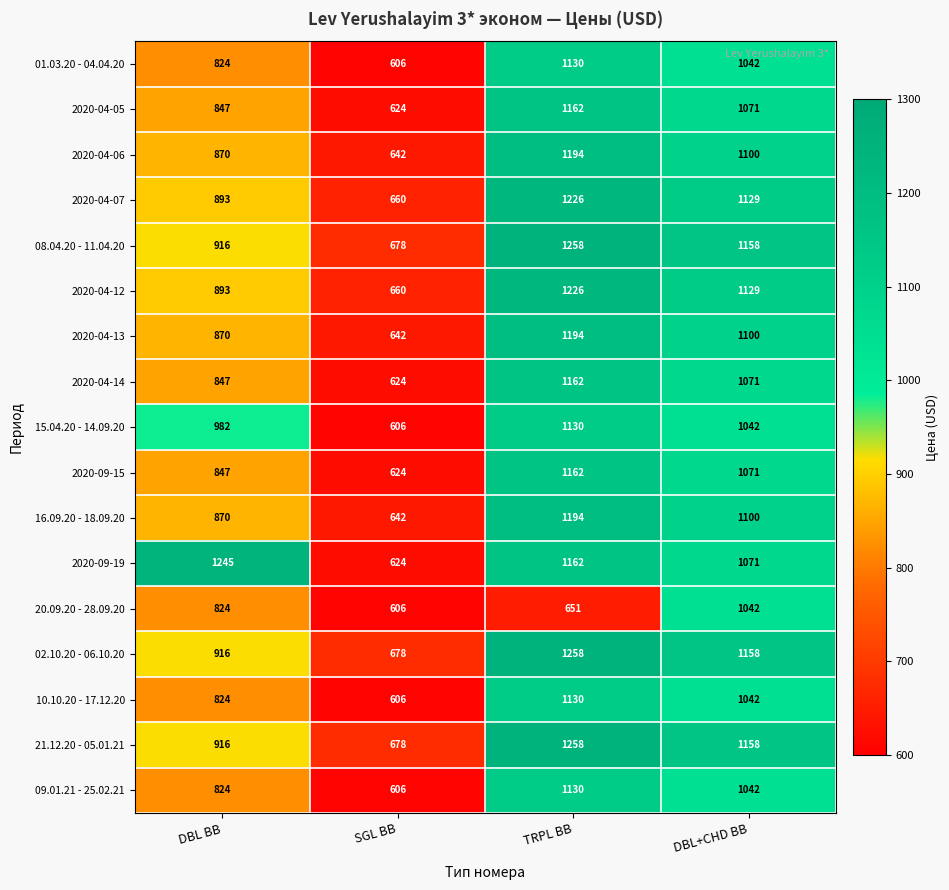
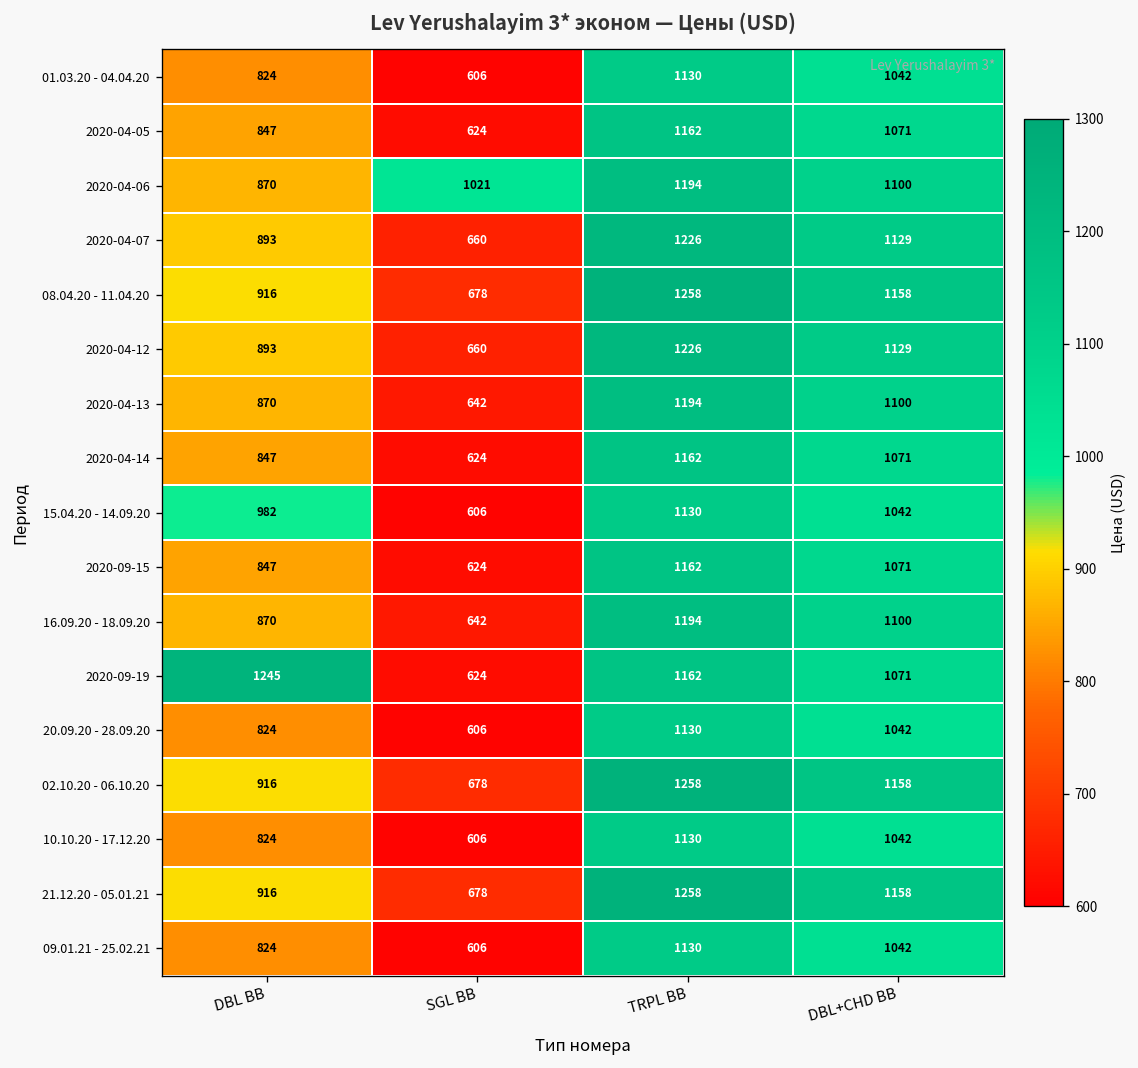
2020-04-06, SGL BB: 642 -> 1021
20.09.20 - 28.09.20, TRPL BB: 651 -> 1130
